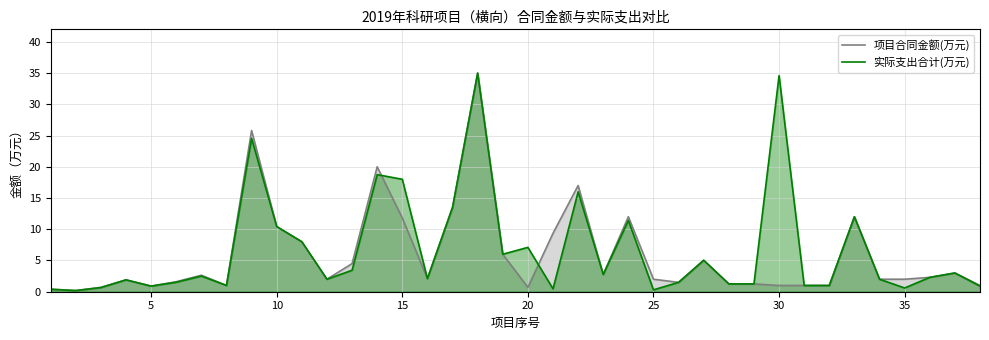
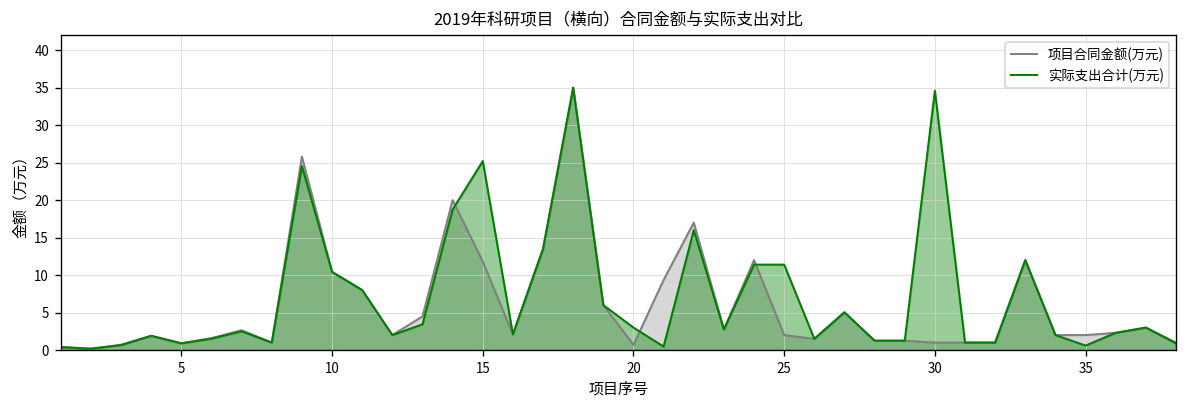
实际支出合计(万元), 15: 18 -> 25
实际支出合计(万元), 20: 7 -> 3
实际支出合计(万元), 25: 0 -> 11
